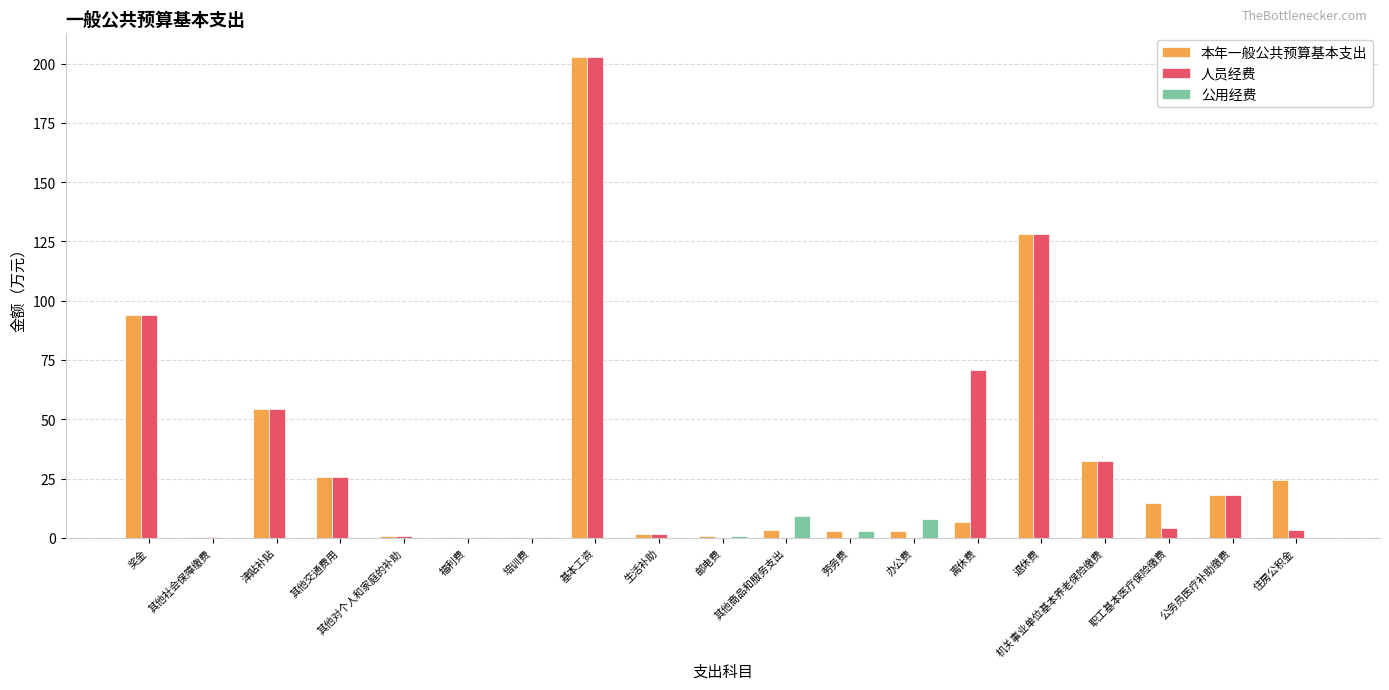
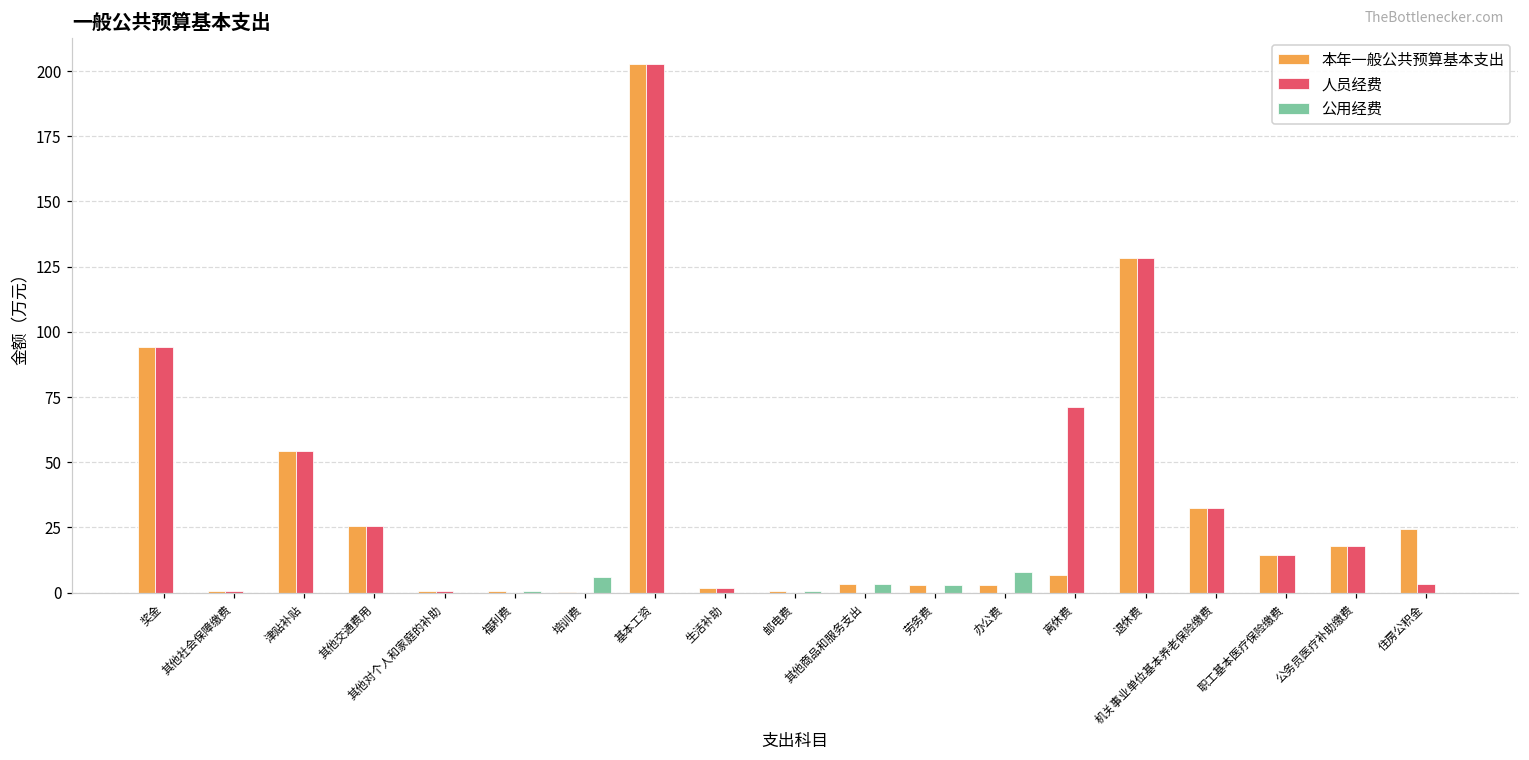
公用经费, 培训费: 0 -> 6
公用经费, 其他商品和服务支出: 9 -> 3
人员经费, 职工基本医疗保险缴费: 4 -> 14
